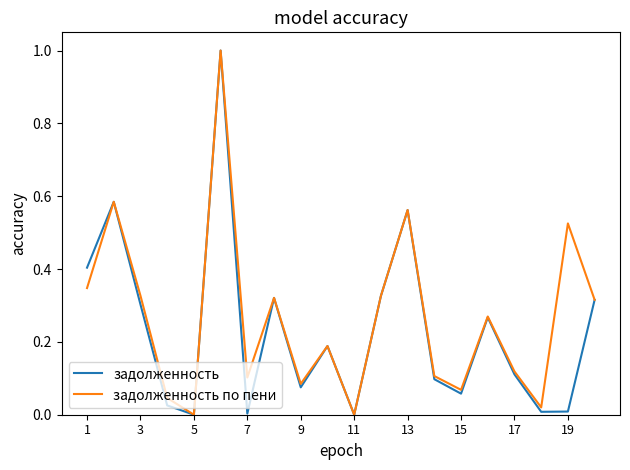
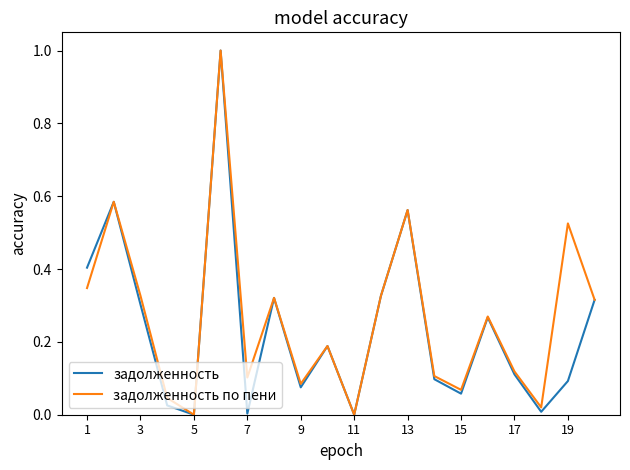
задолженность, 19: 0.01 -> 0.09
